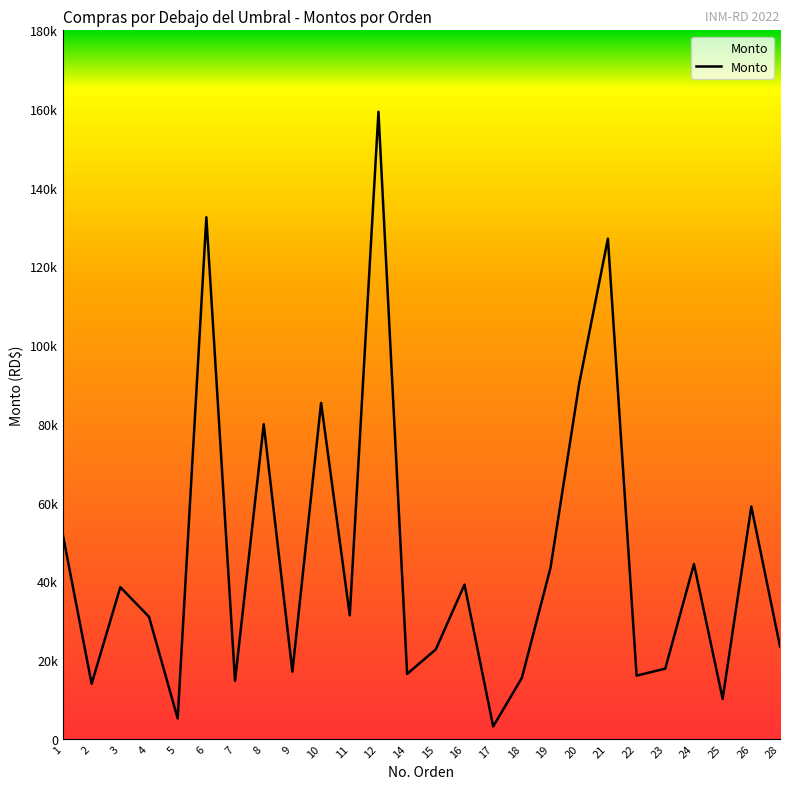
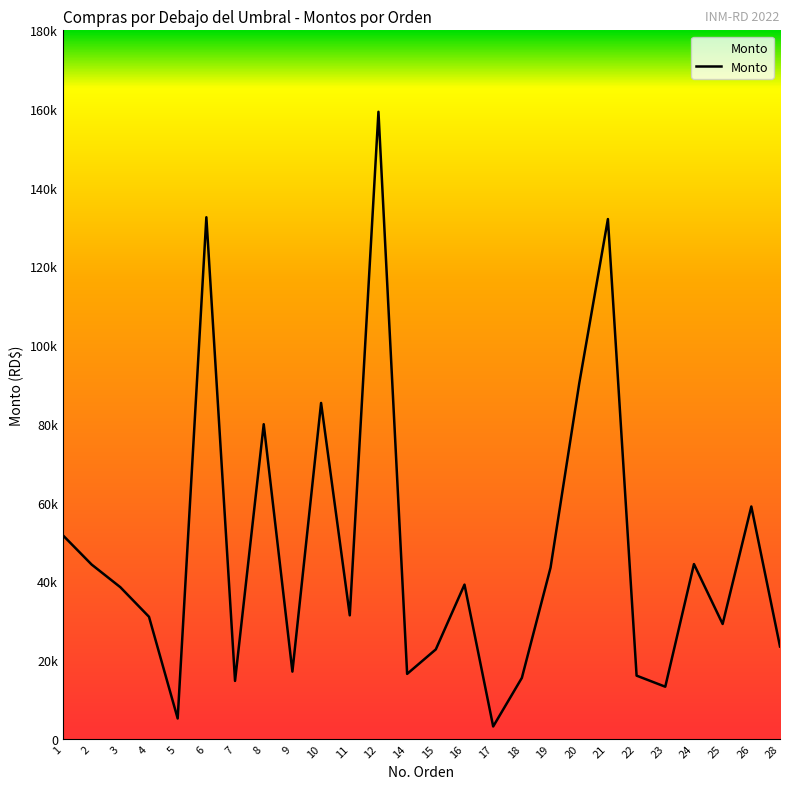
2: 14000 -> 44000
21: 127000 -> 132000
23: 18000 -> 13000
25: 10000 -> 29000
